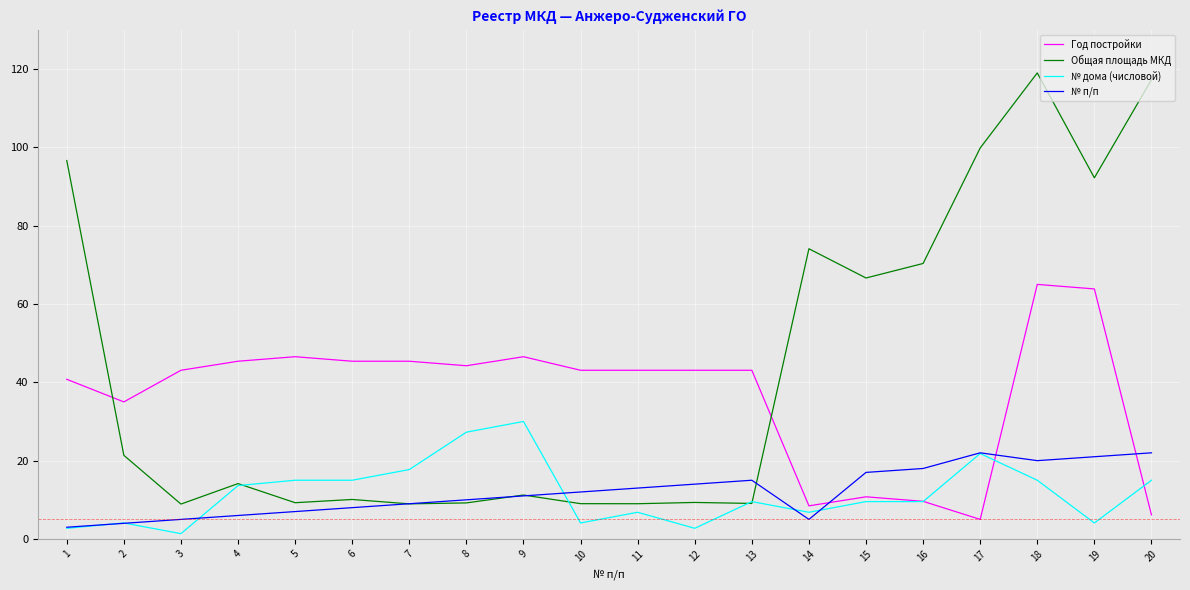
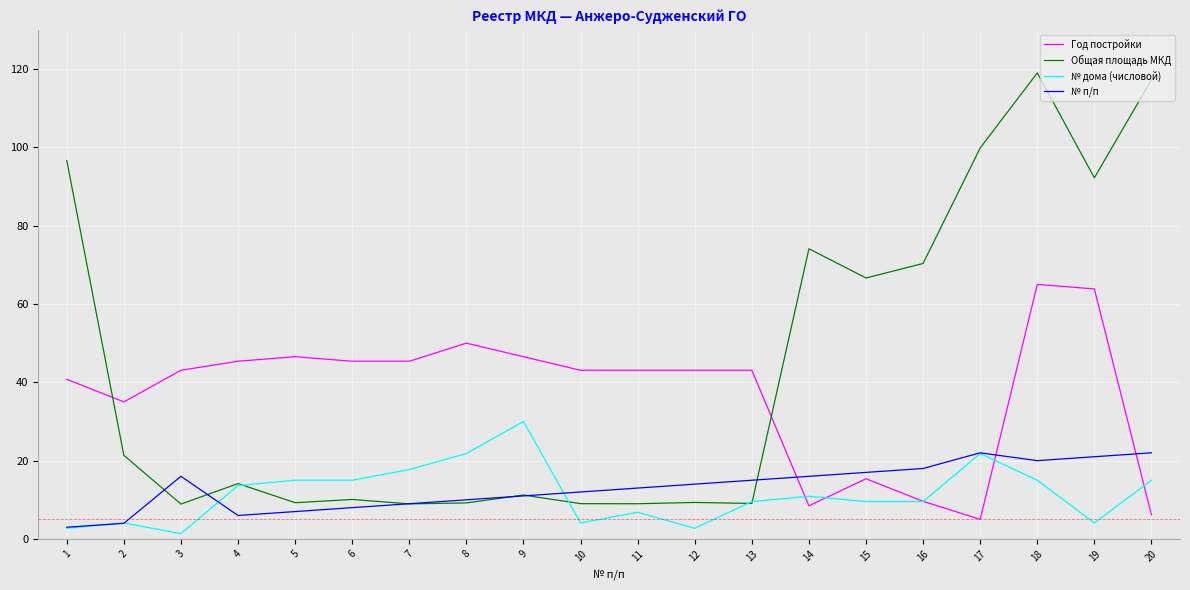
№ п/п, 3: 5 -> 16
Год постройки, 8: 44 -> 50
№ дома (числовой), 8: 27 -> 22
№ дома (числовой), 14: 7 -> 11
№ п/п, 14: 5 -> 16
Год постройки, 15: 11 -> 15
